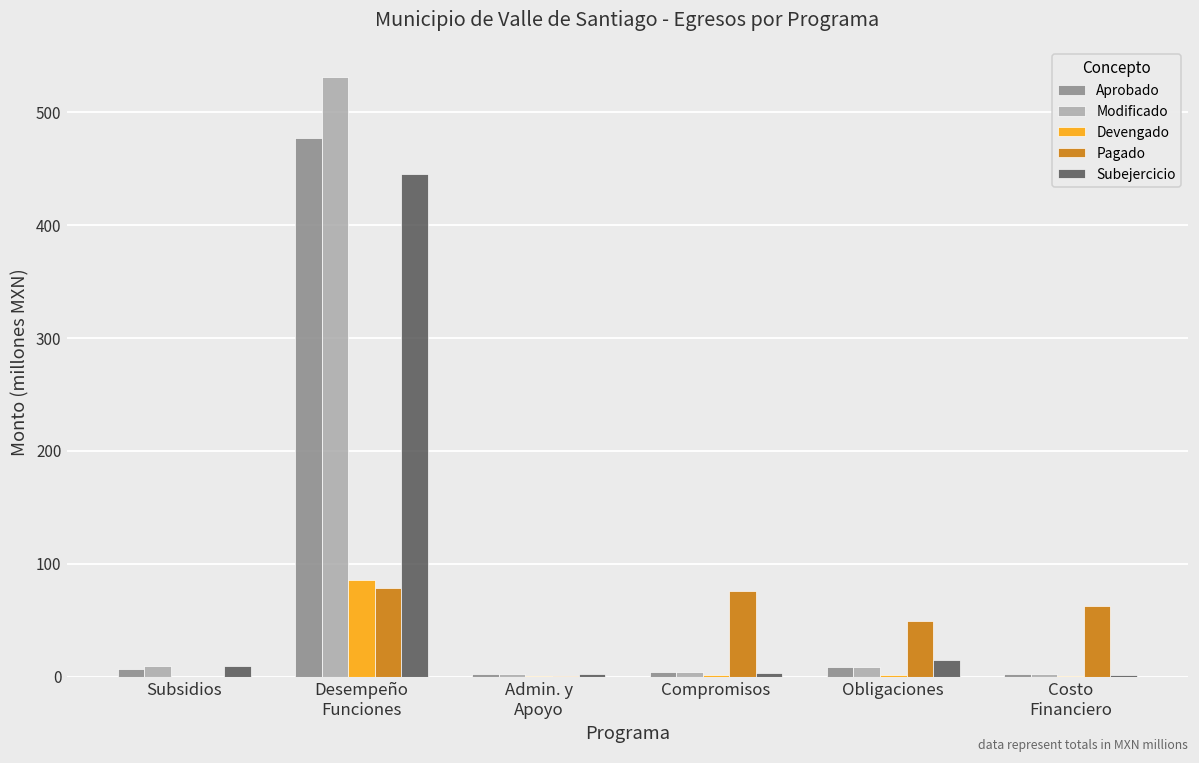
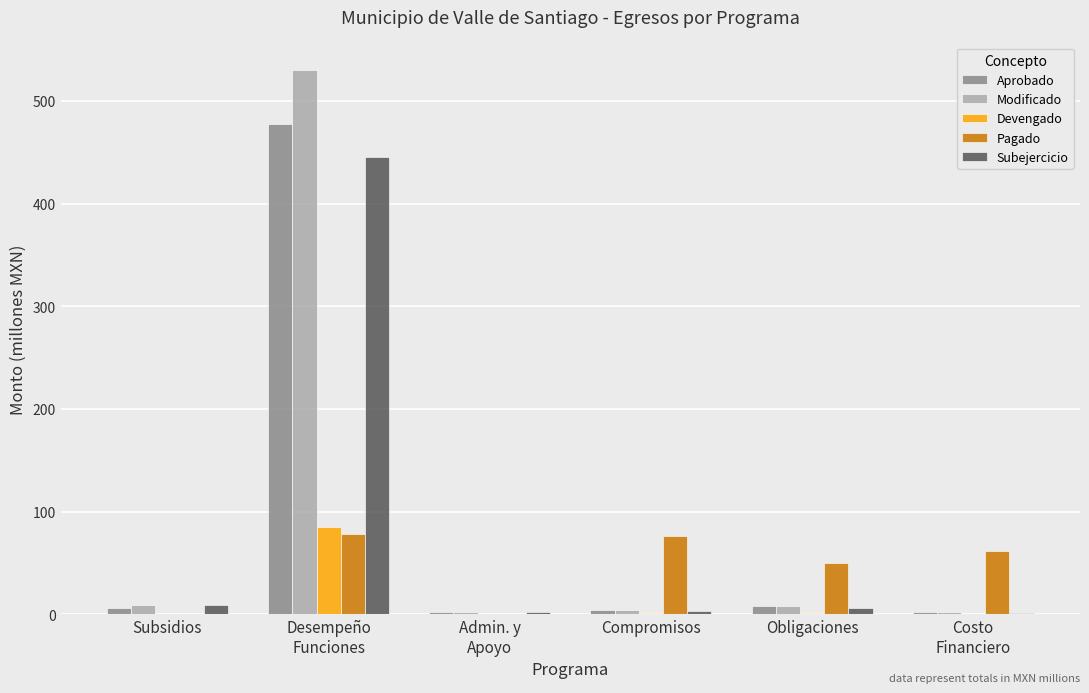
Subejercicio, Obligaciones: 15 -> 7
